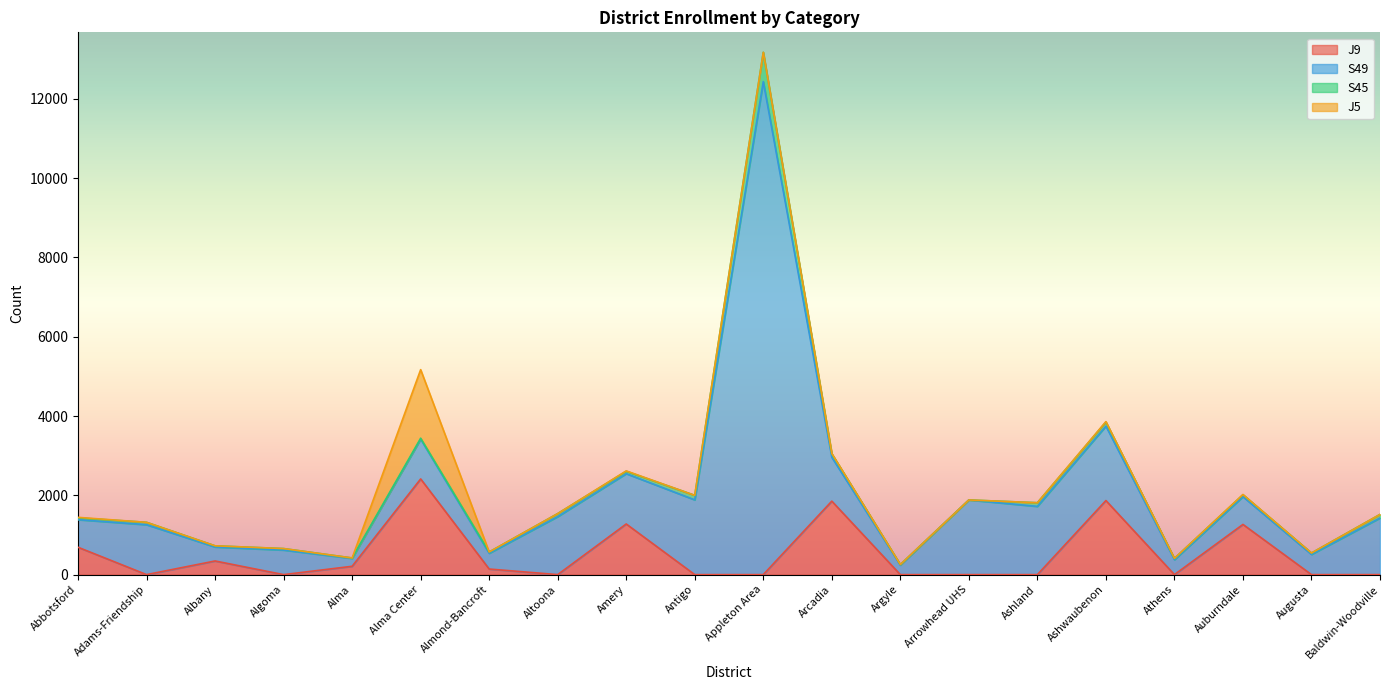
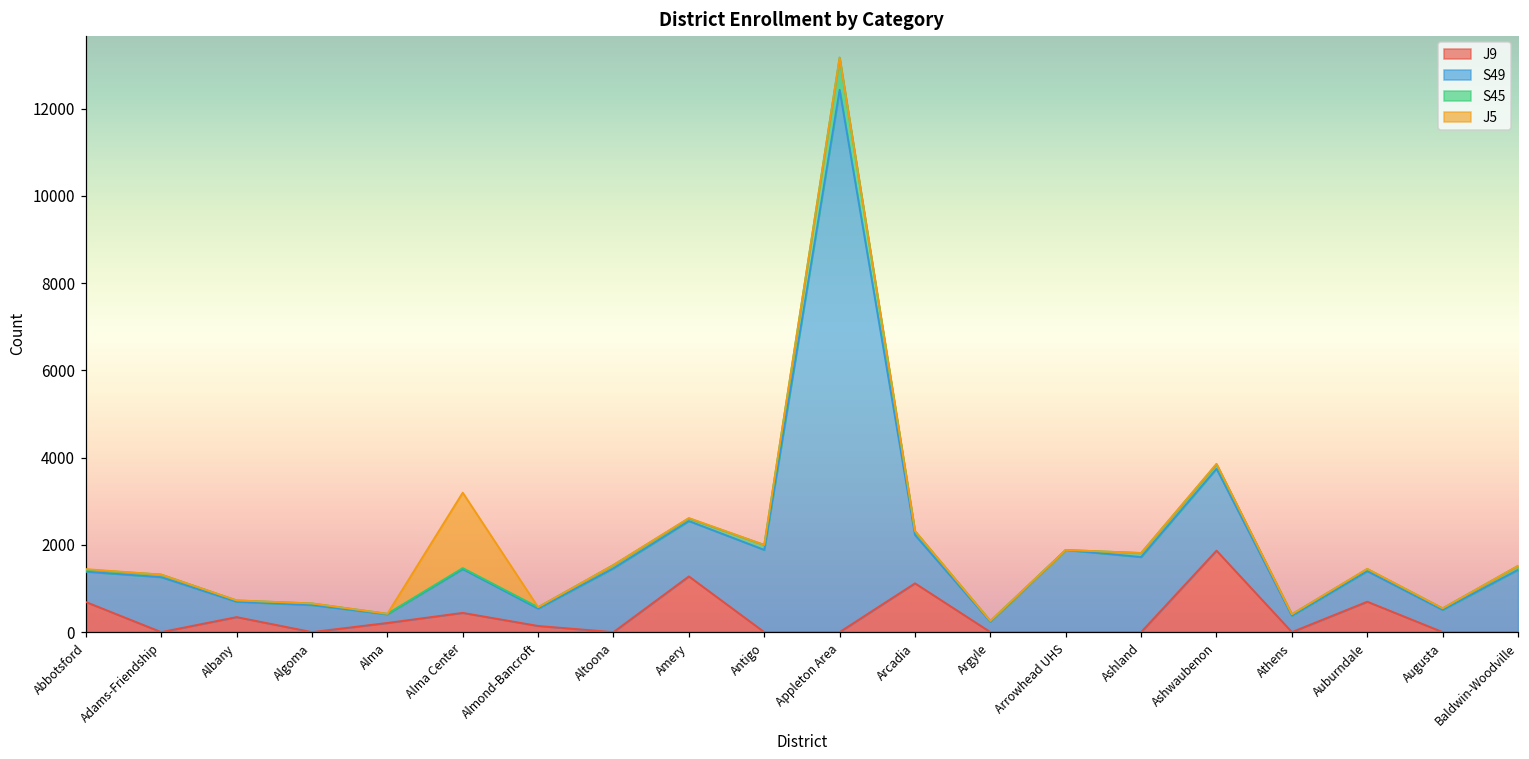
J9, Alma Center: 2400 -> 400
J9, Arcadia: 1900 -> 1100
J9, Auburndale: 1300 -> 700
